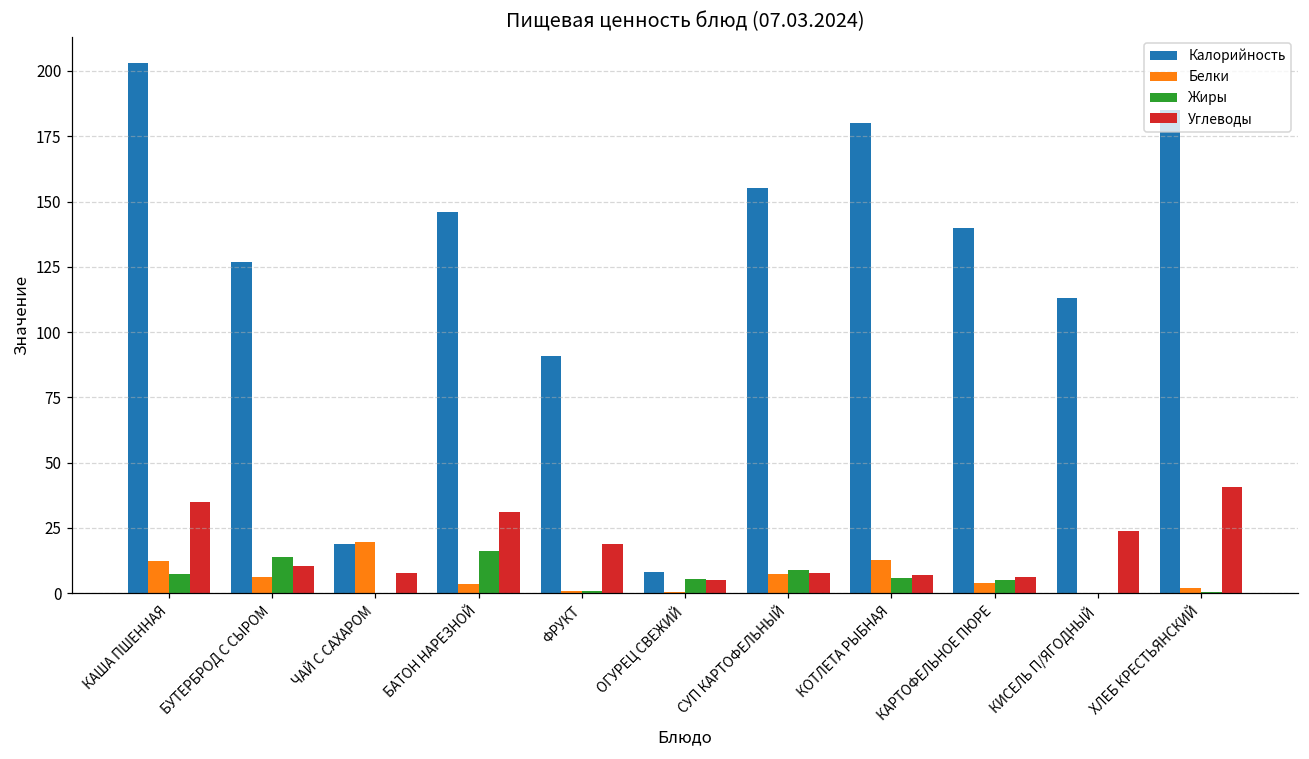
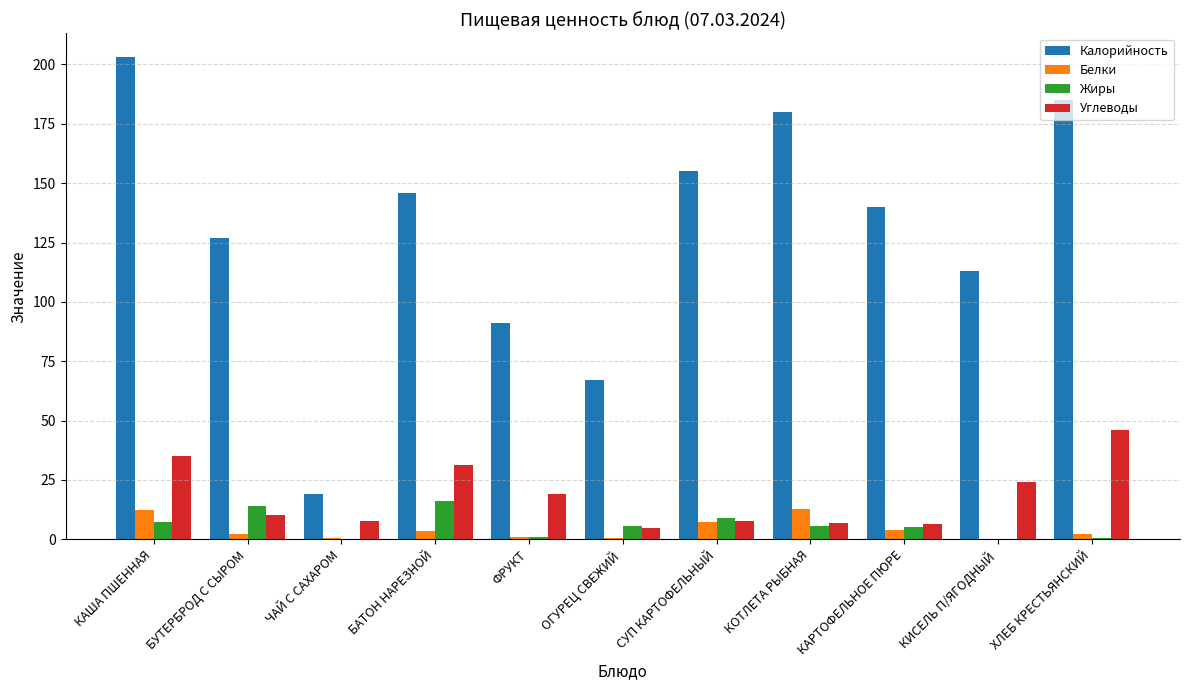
Белки, БУТЕРБРОД С СЫРОМ: 6 -> 2
Белки, ЧАЙ С САХАРОМ: 20 -> 0
Калорийность, ОГУРЕЦ СВЕЖИЙ: 8 -> 67
Углеводы, ХЛЕБ КРЕСТЬЯНСКИЙ: 41 -> 46
